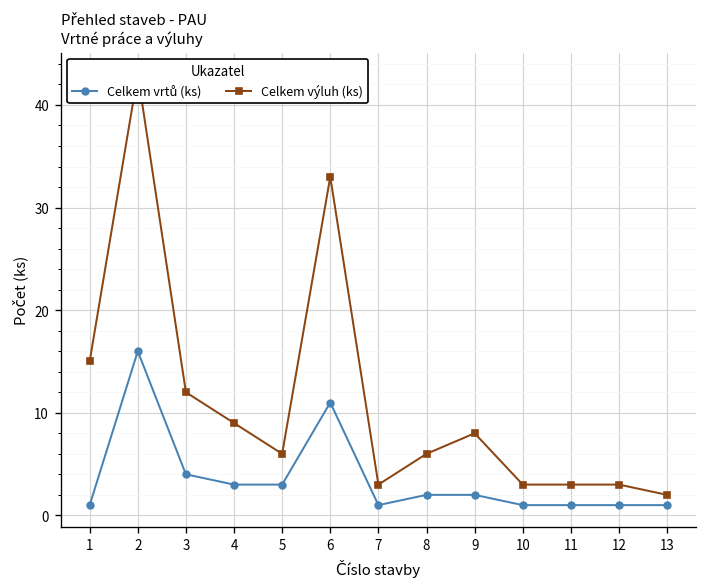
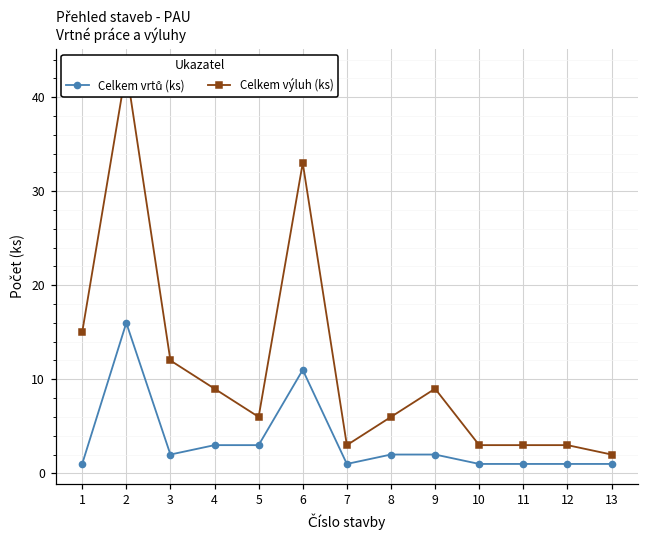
Celkem vrtů (ks), 3: 4 -> 2
Celkem výluh (ks), 9: 8 -> 9
